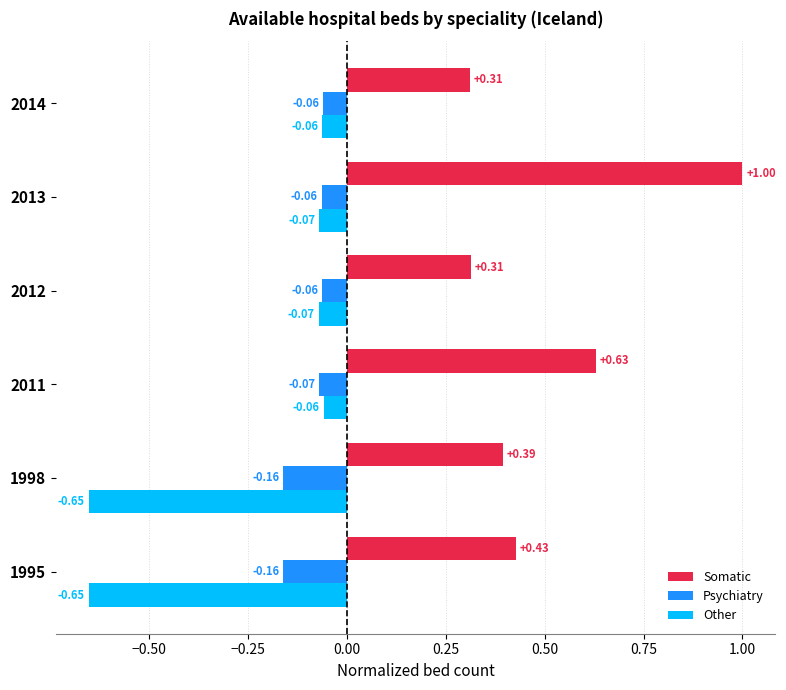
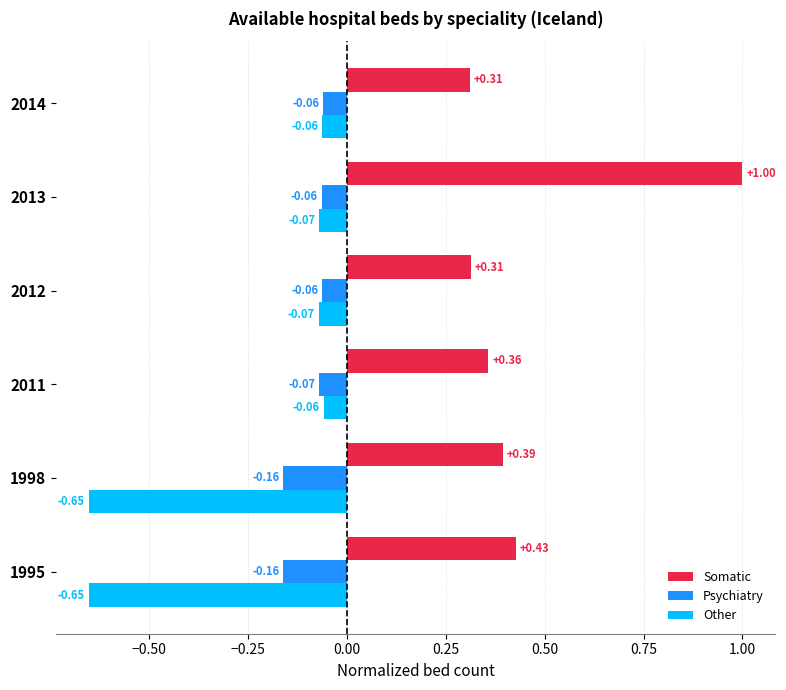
Somatic, 2011: +0.63 -> +0.36
